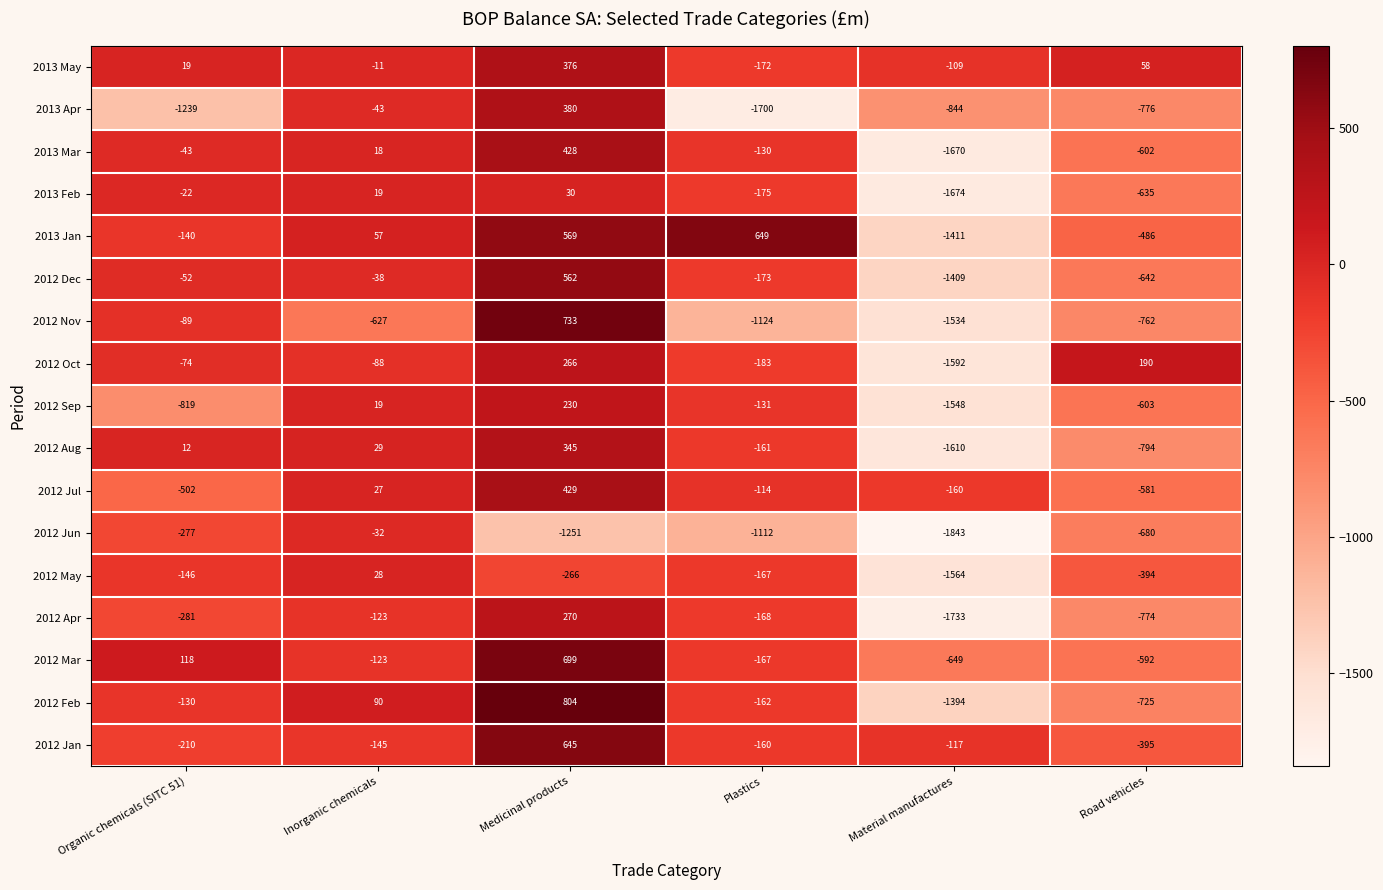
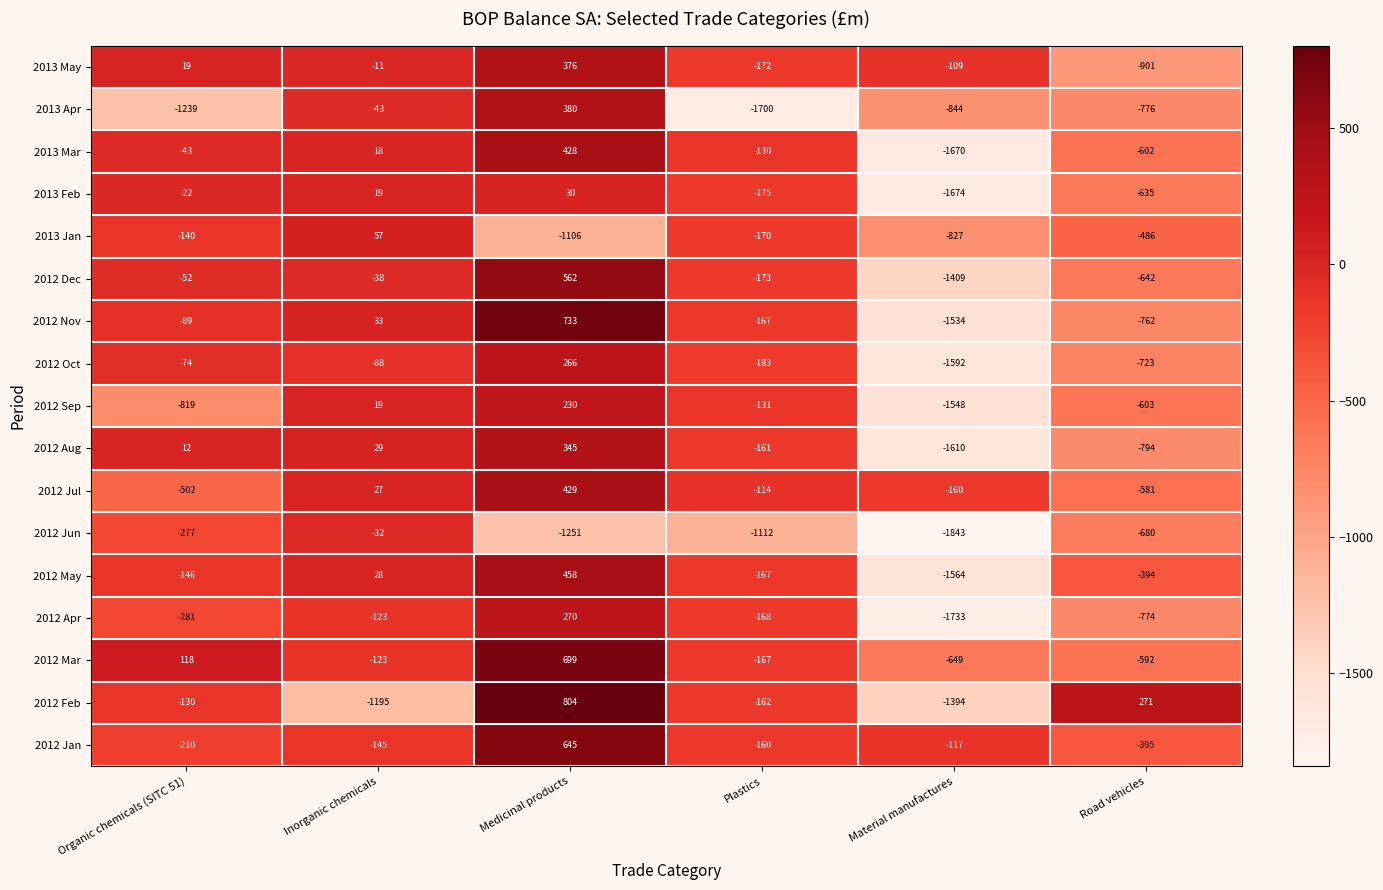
2013 May, Road vehicles: 58 -> -901
2013 Jan, Medicinal products: 569 -> -1106
2013 Jan, Plastics: 649 -> -170
2013 Jan, Material manufactures: -1411 -> -827
2012 Nov, Inorganic chemicals: -627 -> 33
2012 Nov, Plastics: -1124 -> -167
2012 Oct, Road vehicles: 190 -> -723
2012 May, Medicinal products: -266 -> 458
2012 Feb, Inorganic chemicals: 90 -> -1195
2012 Feb, Road vehicles: -725 -> 271
